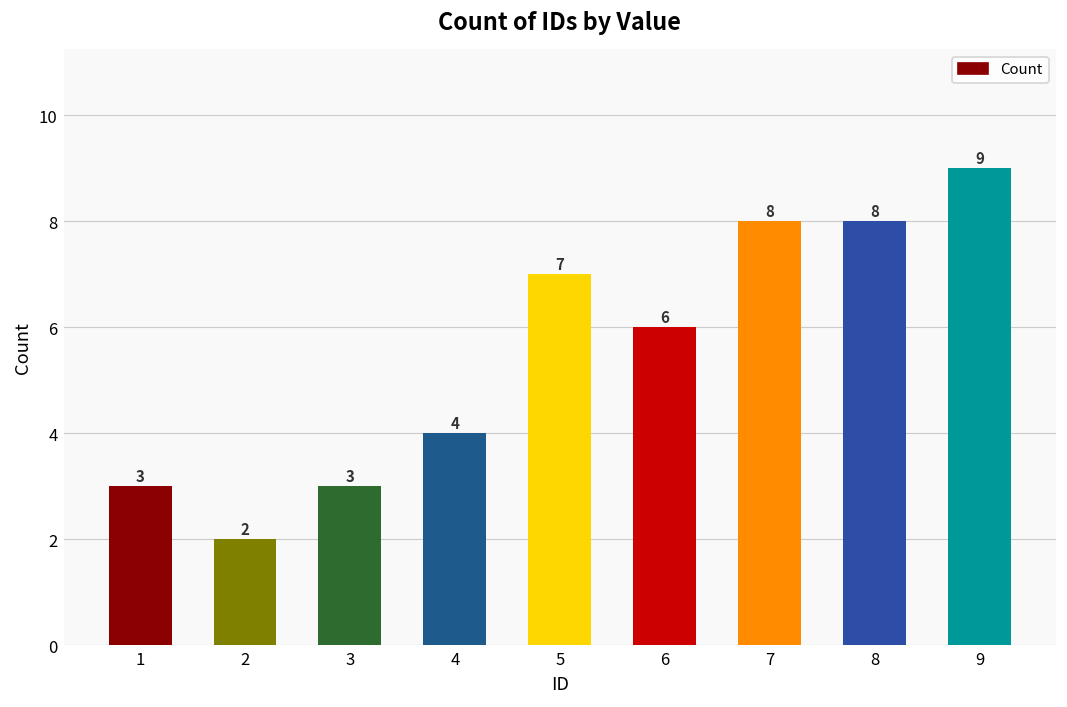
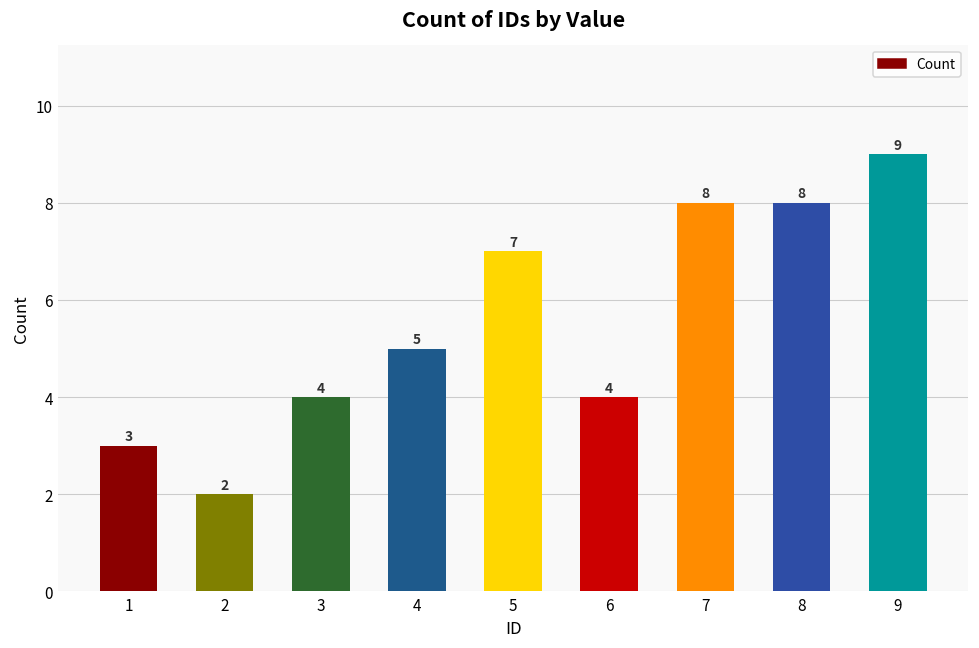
3: 3 -> 4
4: 4 -> 5
6: 6 -> 4
